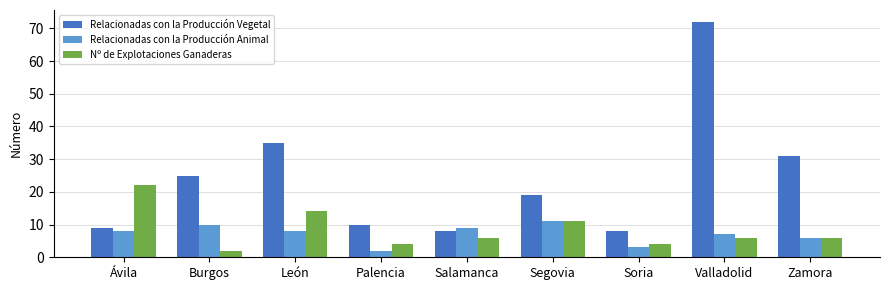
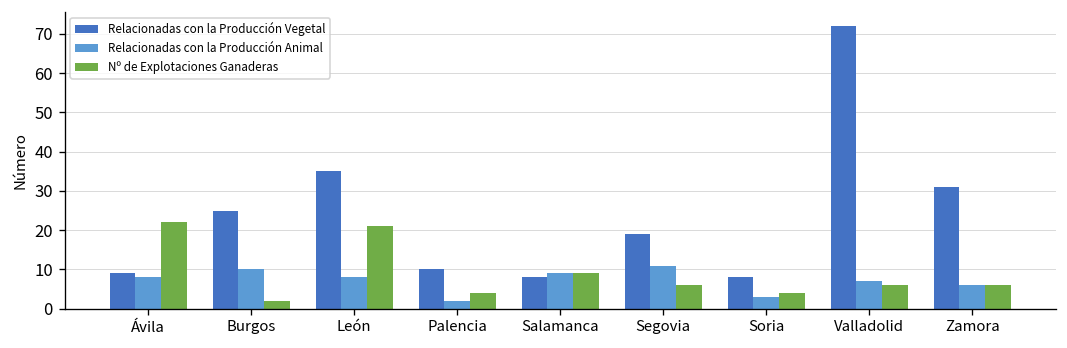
Nº de Explotaciones Ganaderas, León: 14 -> 21
Nº de Explotaciones Ganaderas, Salamanca: 6 -> 9
Nº de Explotaciones Ganaderas, Segovia: 11 -> 6
